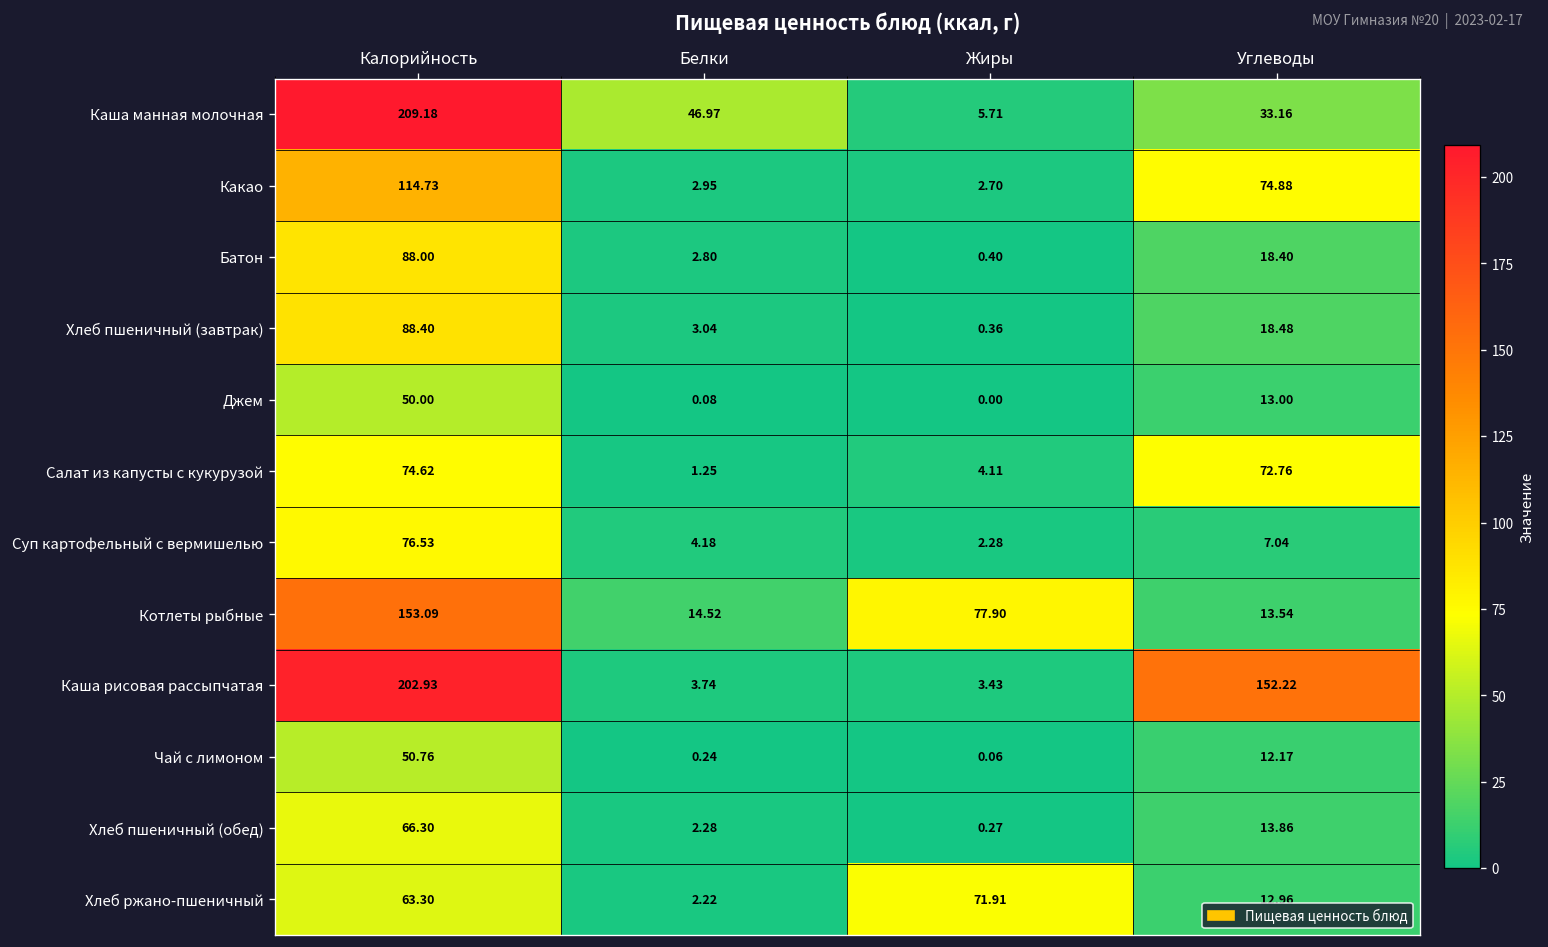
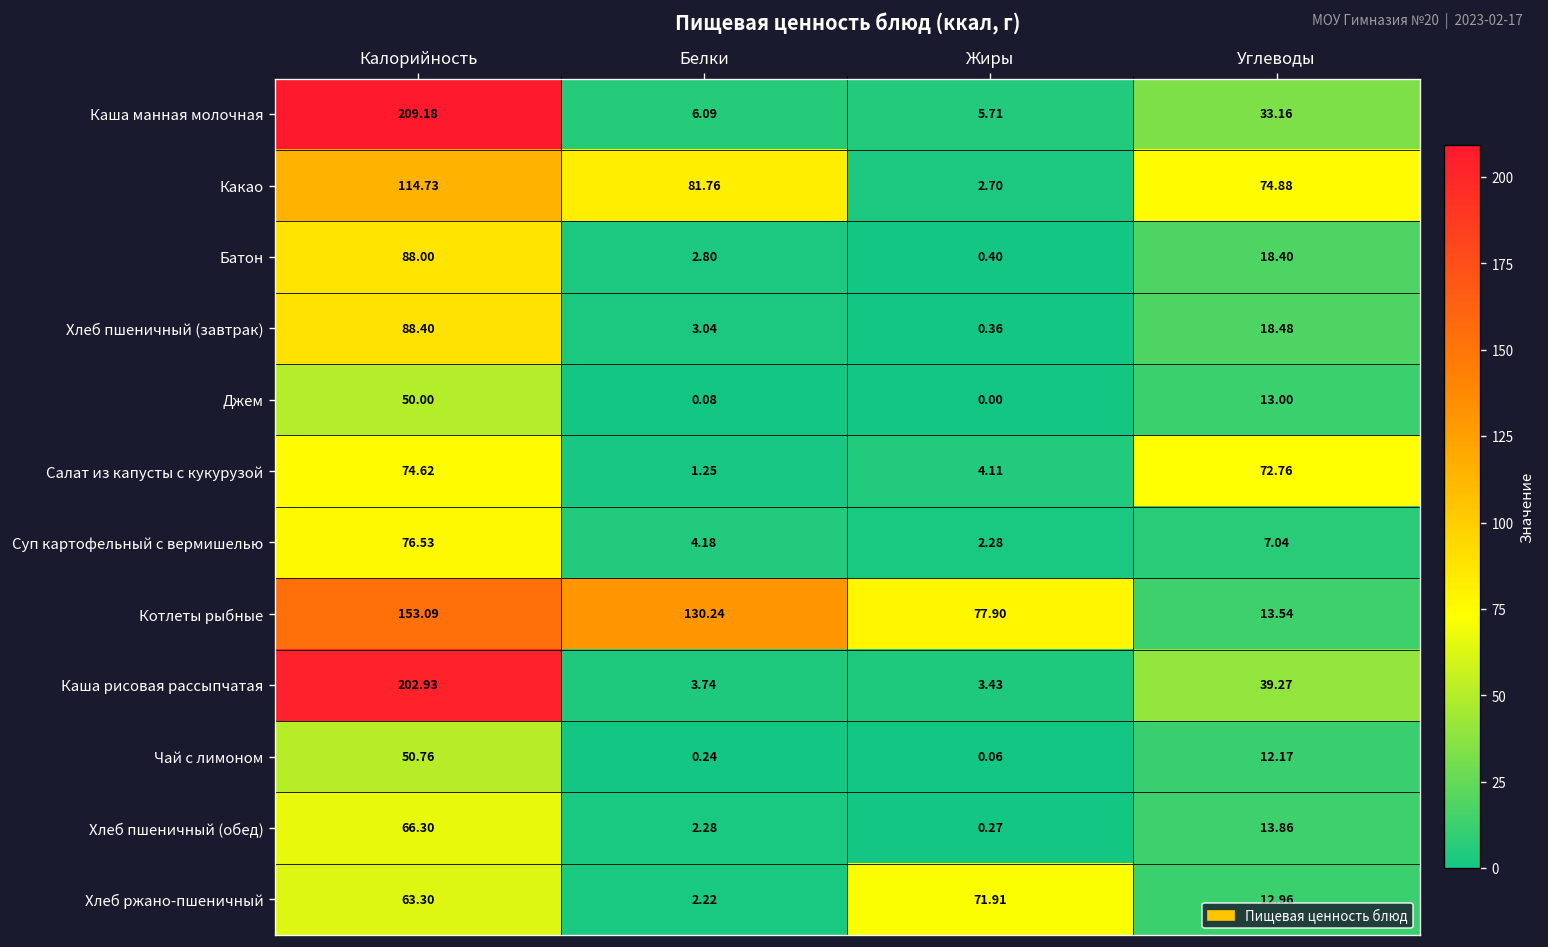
Каша манная молочная, Белки: 46.97 -> 6.09
Какао, Белки: 2.95 -> 81.76
Котлеты рыбные, Белки: 14.52 -> 130.24
Каша рисовая рассыпчатая, Углеводы: 152.22 -> 39.27
